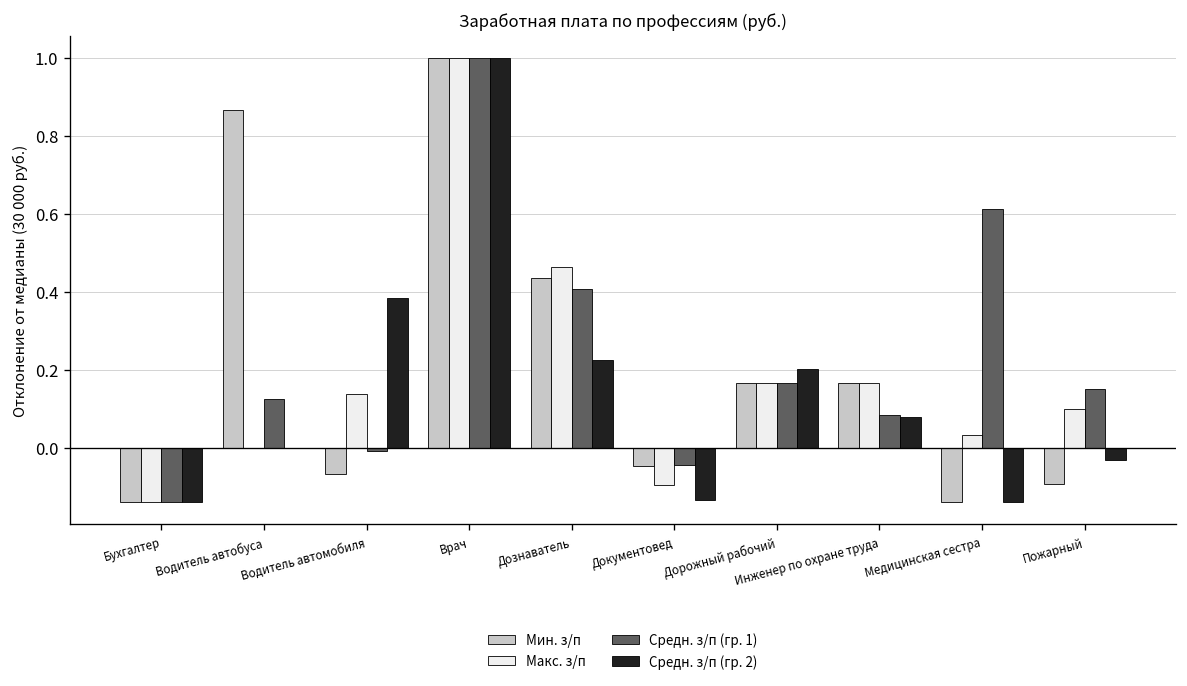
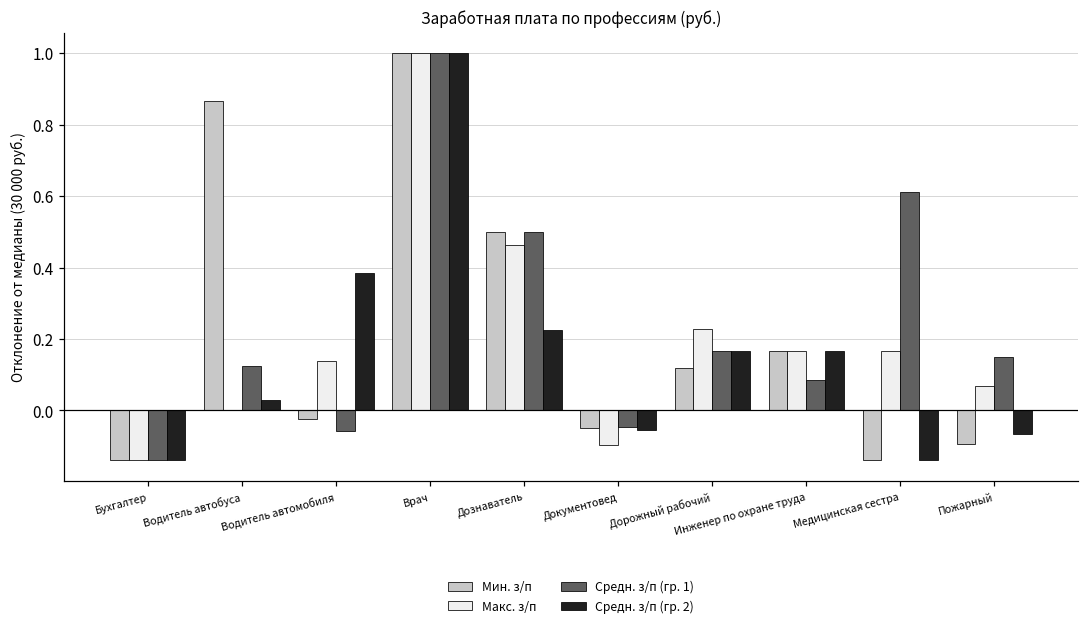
Средн. з/п (гр. 2), Водитель автобуса: 0.00 -> 0.03
Мин. з/п, Водитель автомобиля: -0.07 -> -0.02
Средн. з/п (гр. 1), Водитель автомобиля: -0.01 -> -0.06
Мин. з/п, Дознаватель: 0.44 -> 0.50
Средн. з/п (гр. 1), Дознаватель: 0.41 -> 0.50
Средн. з/п (гр. 2), Документовед: -0.13 -> -0.06
Мин. з/п, Дорожный рабочий: 0.17 -> 0.12
Макс. з/п, Дорожный рабочий: 0.17 -> 0.23
Средн. з/п (гр. 2), Дорожный рабочий: 0.20 -> 0.17
Средн. з/п (гр. 2), Инженер по охране труда: 0.08 -> 0.17
Макс. з/п, Медицинская сестра: 0.03 -> 0.17
Макс. з/п, Пожарный: 0.10 -> 0.07
Средн. з/п (гр. 2), Пожарный: -0.03 -> -0.07
